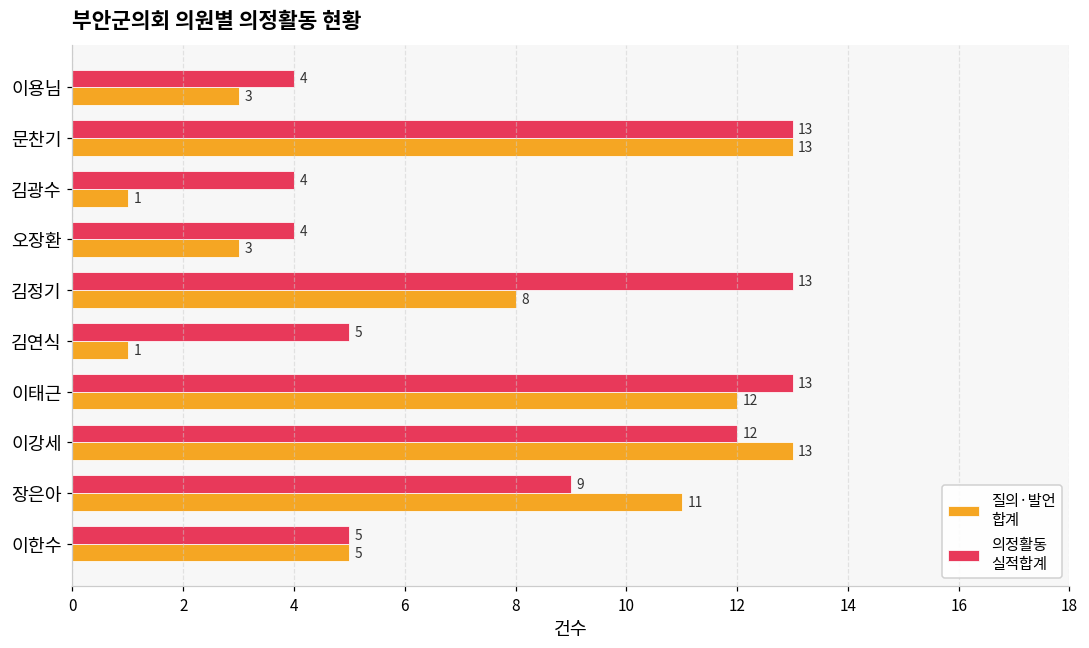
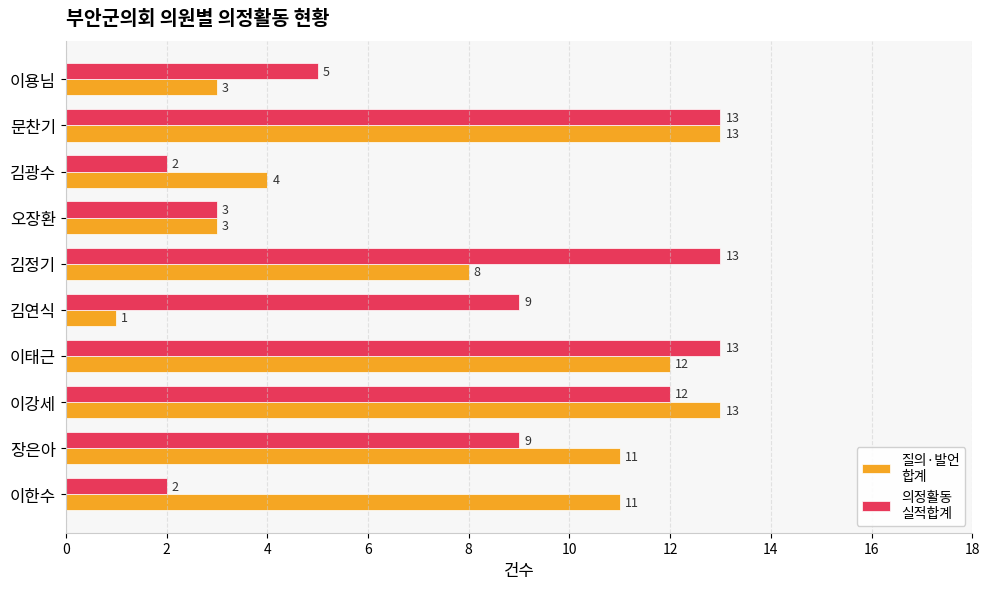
의정활동 실적합계, 이용님: 4 -> 5
의정활동 실적합계, 김광수: 4 -> 2
질의·발언 합계, 김광수: 1 -> 4
의정활동 실적합계, 오장환: 4 -> 3
의정활동 실적합계, 김연식: 5 -> 9
의정활동 실적합계, 이한수: 5 -> 2
질의·발언 합계, 이한수: 5 -> 11
